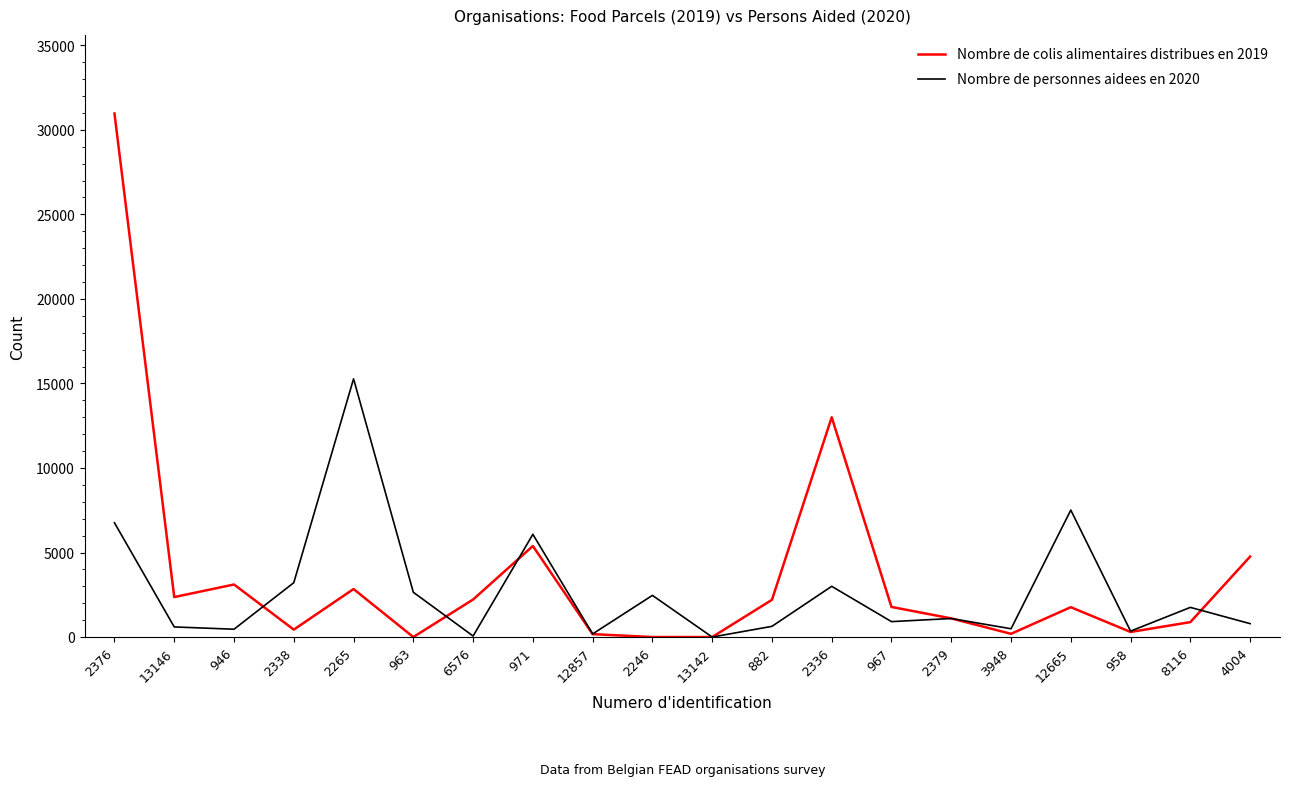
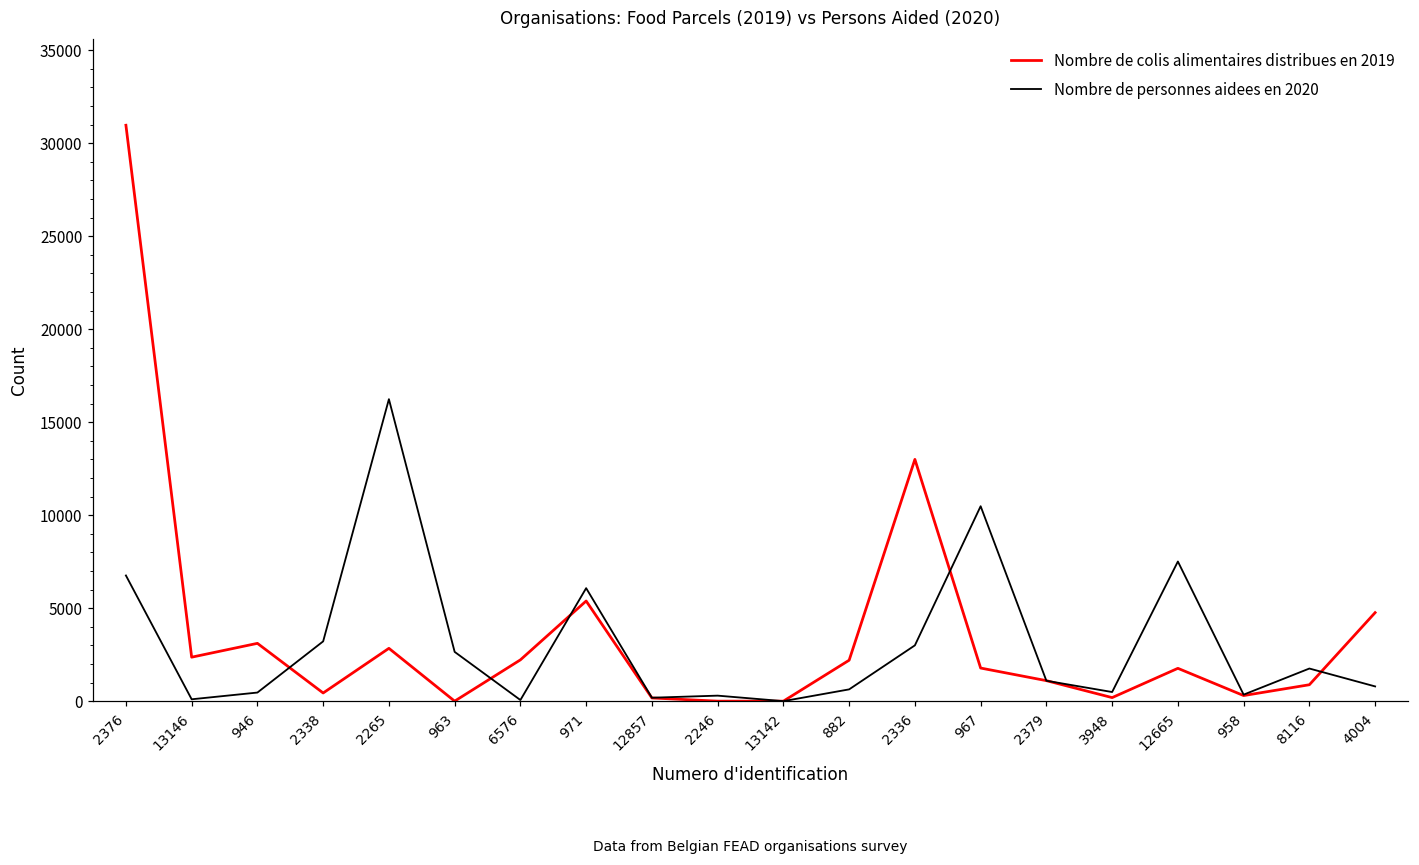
Nombre de personnes aidees en 2020, 13146: 600 -> 100
Nombre de personnes aidees en 2020, 2265: 15300 -> 16200
Nombre de personnes aidees en 2020, 2246: 2500 -> 300
Nombre de personnes aidees en 2020, 967: 900 -> 10500
